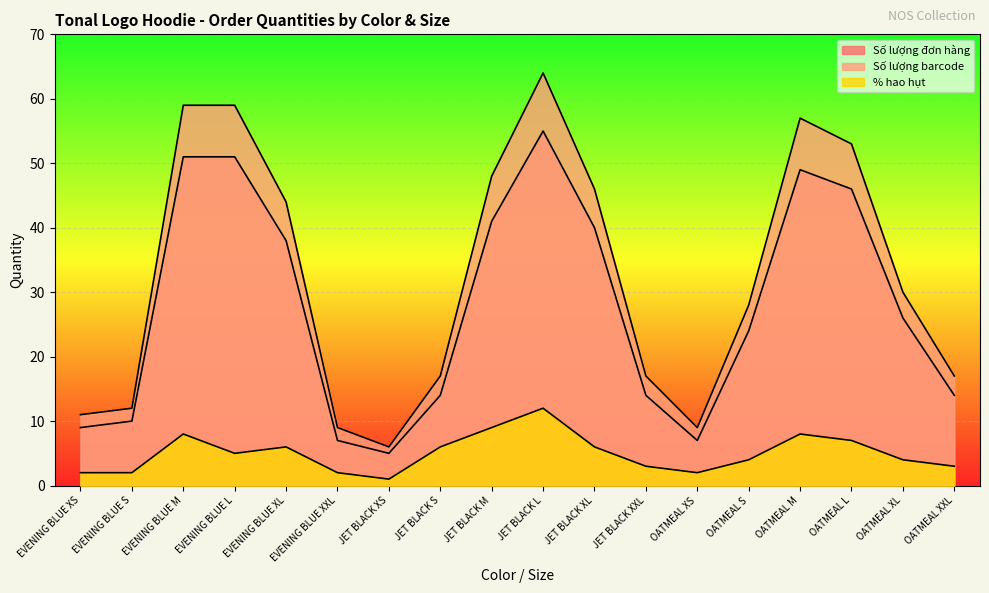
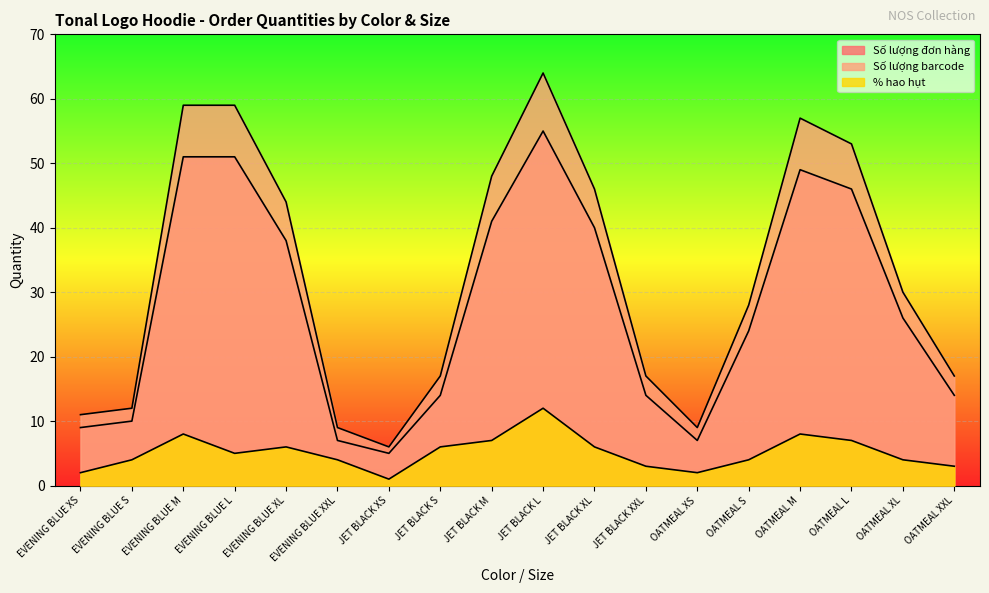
% hao hụt, EVENING BLUE S: 2 -> 4
% hao hụt, EVENING BLUE XXL: 2 -> 4
% hao hụt, JET BLACK M: 9 -> 7
